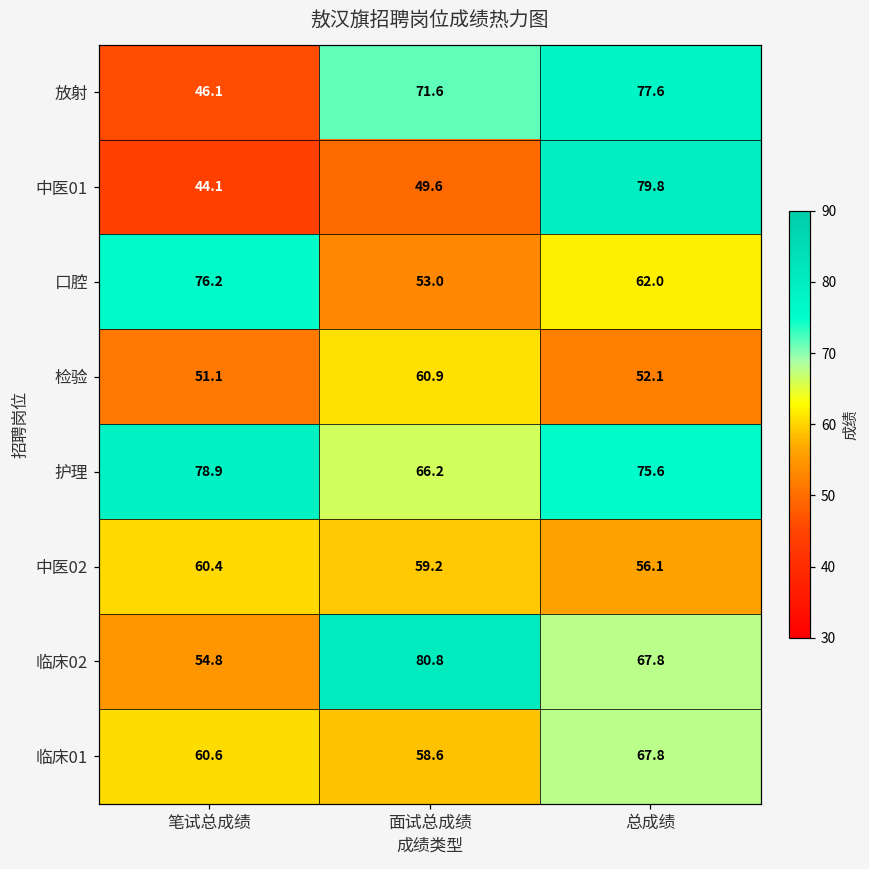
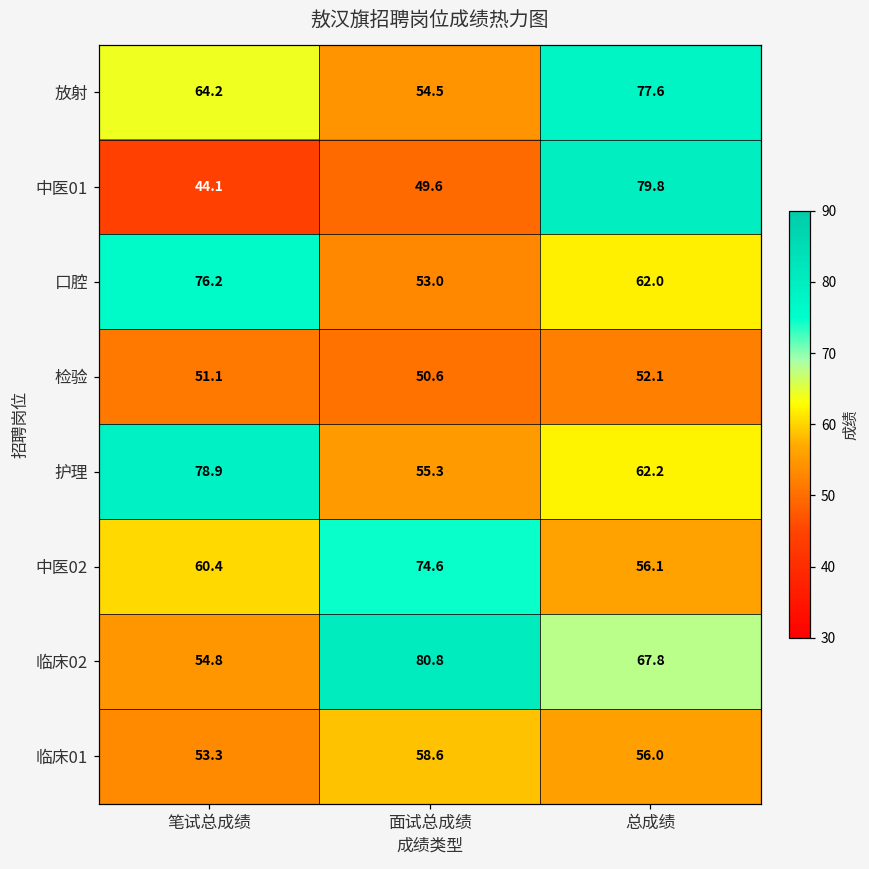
放射, 笔试总成绩: 46.1 -> 64.2
放射, 面试总成绩: 71.6 -> 54.5
检验, 面试总成绩: 60.9 -> 50.6
护理, 面试总成绩: 66.2 -> 55.3
护理, 总成绩: 75.6 -> 62.2
中医02, 面试总成绩: 59.2 -> 74.6
临床01, 笔试总成绩: 60.6 -> 53.3
临床01, 总成绩: 67.8 -> 56.0
